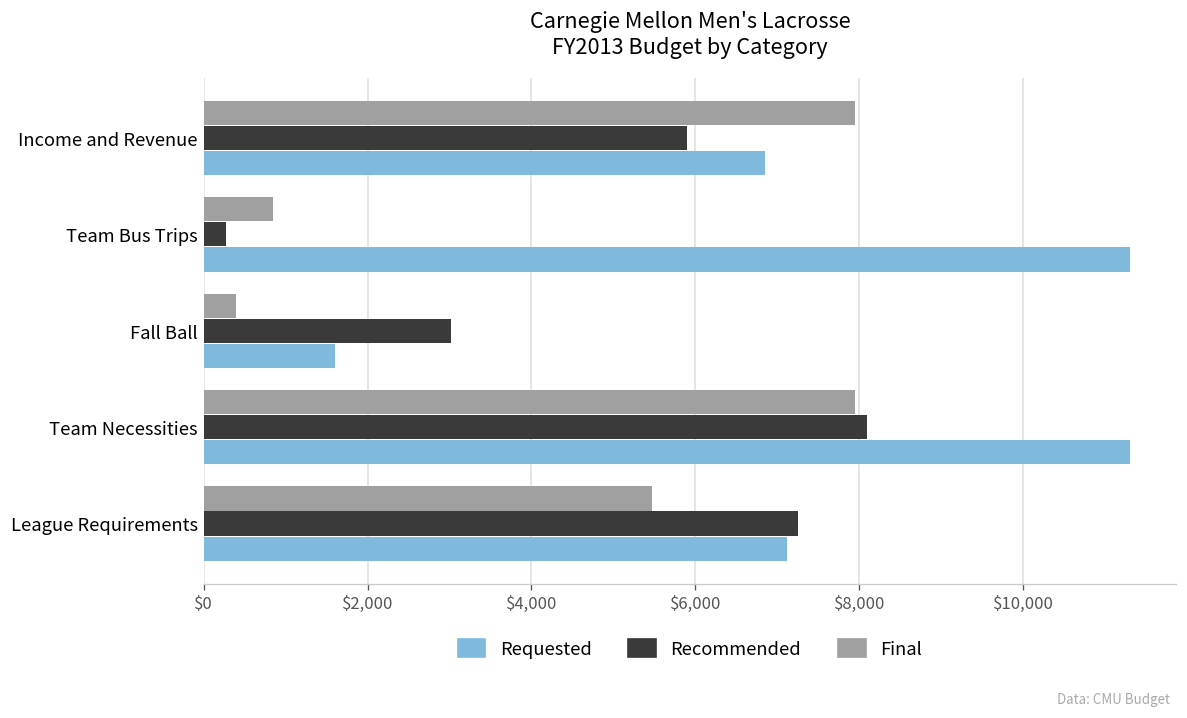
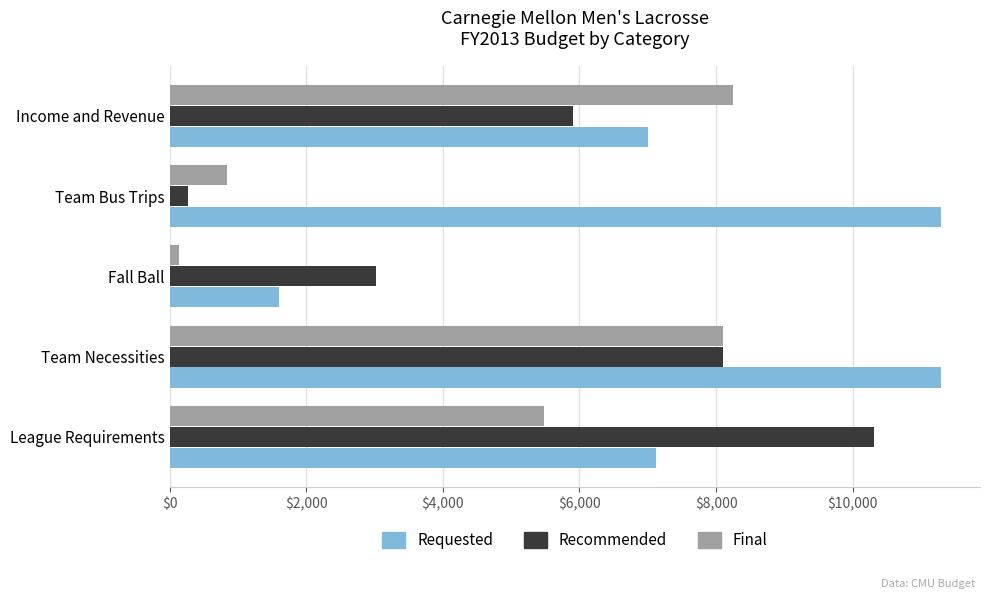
Final, Income and Revenue: $8,000 -> $8,300
Requested, Income and Revenue: $6,800 -> $7,000
Final, Fall Ball: $400 -> $100
Final, Team Necessities: $7,900 -> $8,100
Recommended, League Requirements: $7,300 -> $10,300
